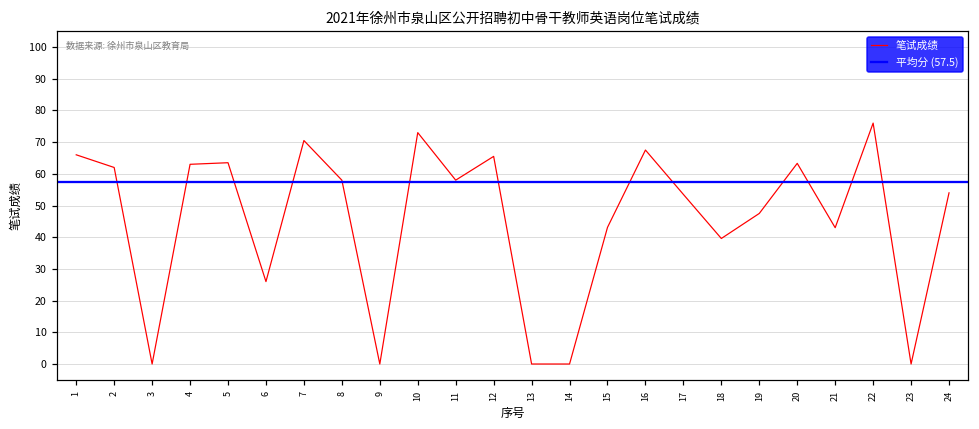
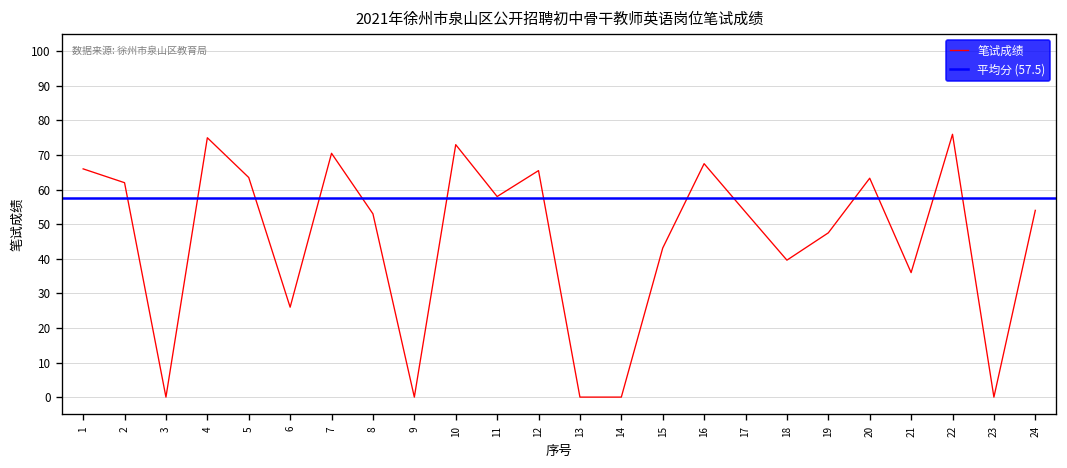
4: 63 -> 75
8: 58 -> 53
21: 43 -> 36
